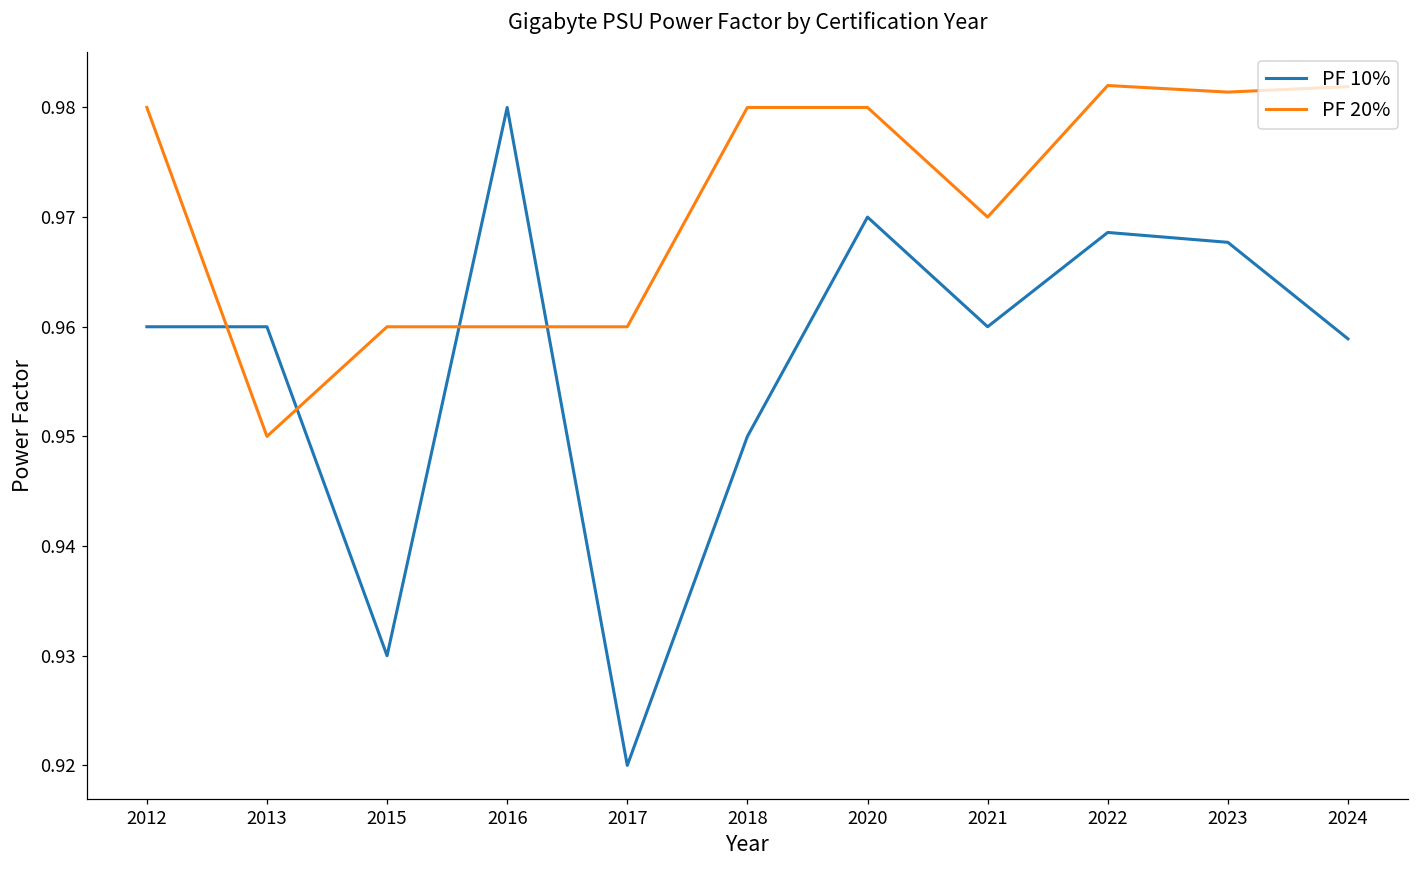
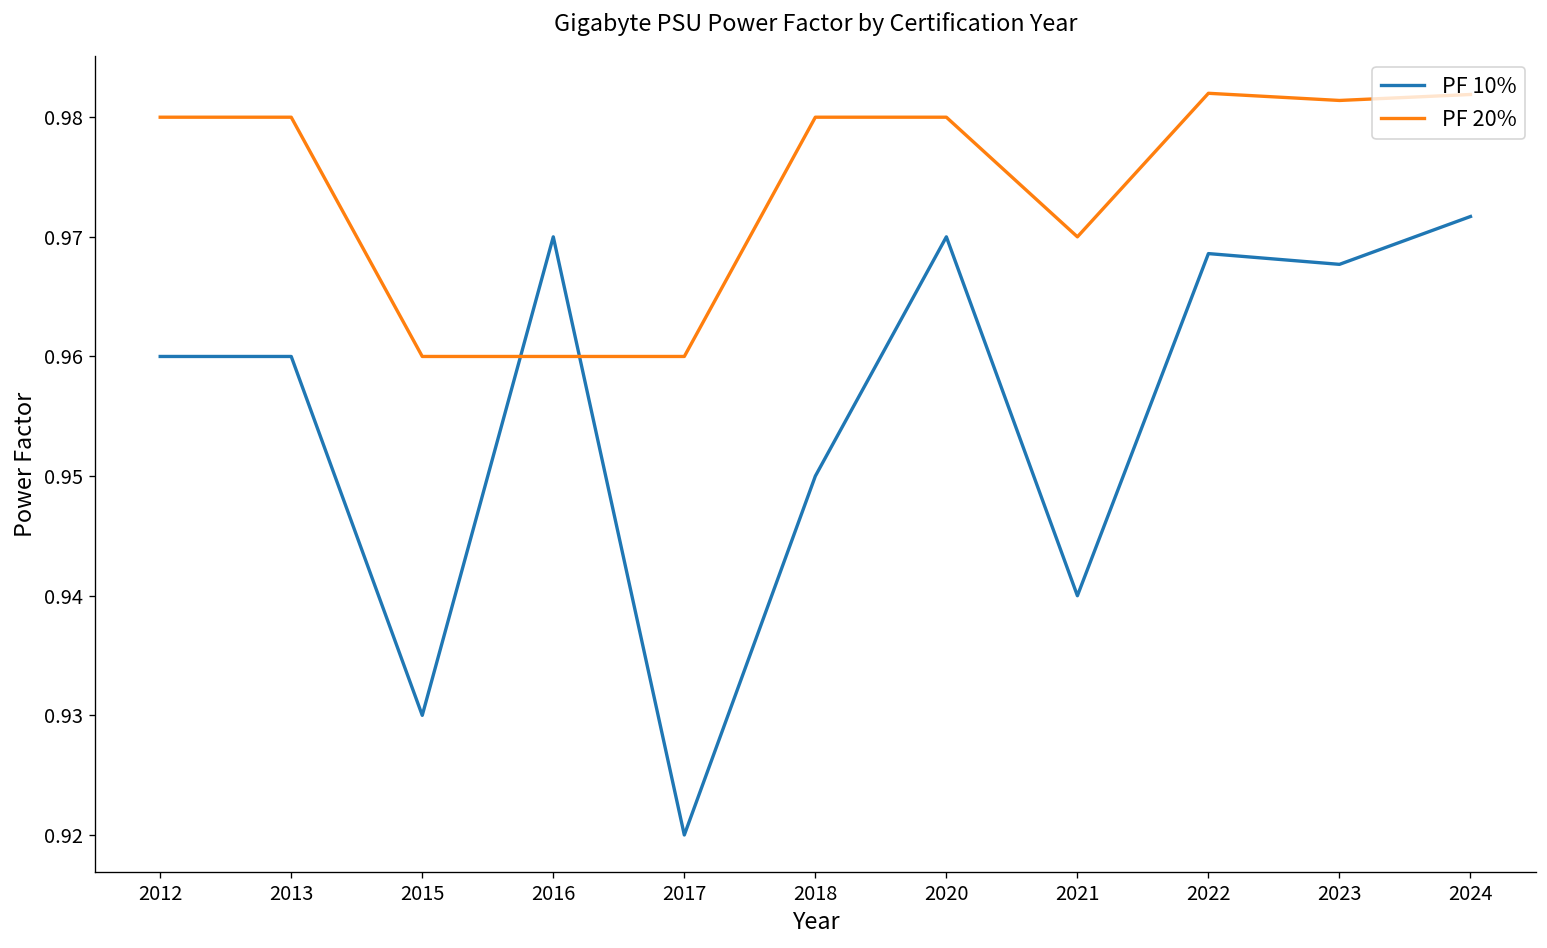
PF 20%, 2013: 0.95 -> 0.98
PF 10%, 2016: 0.98 -> 0.97
PF 10%, 2021: 0.96 -> 0.94
PF 10%, 2024: 0.959 -> 0.972
